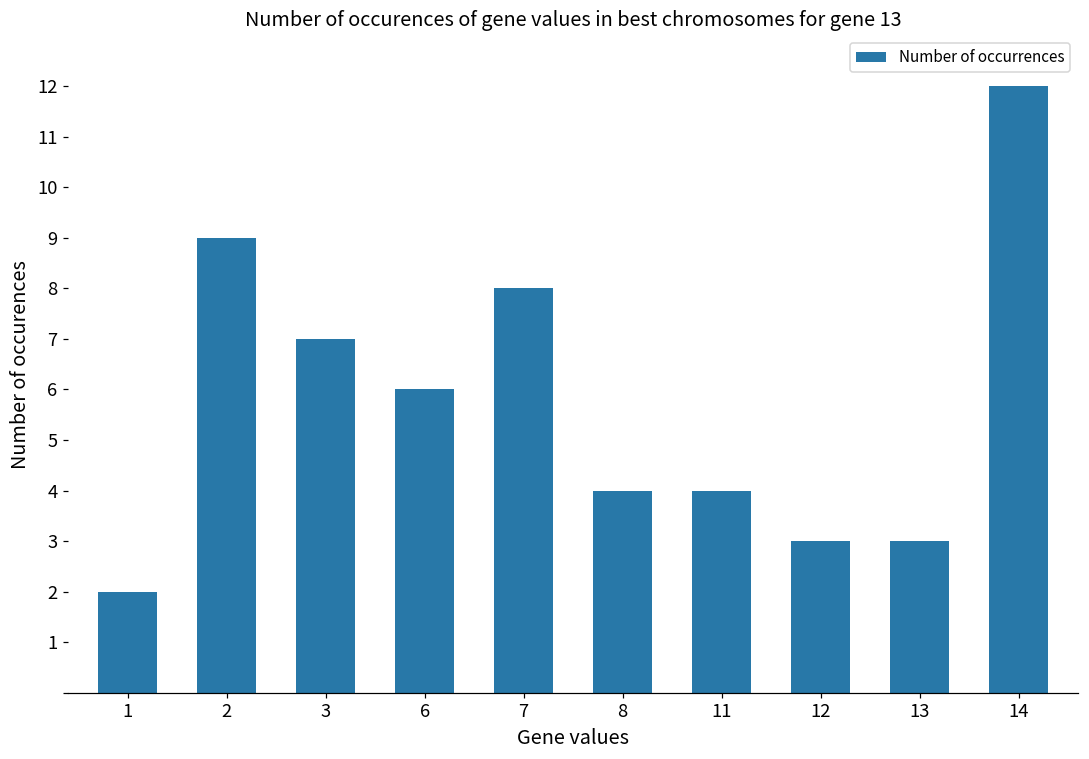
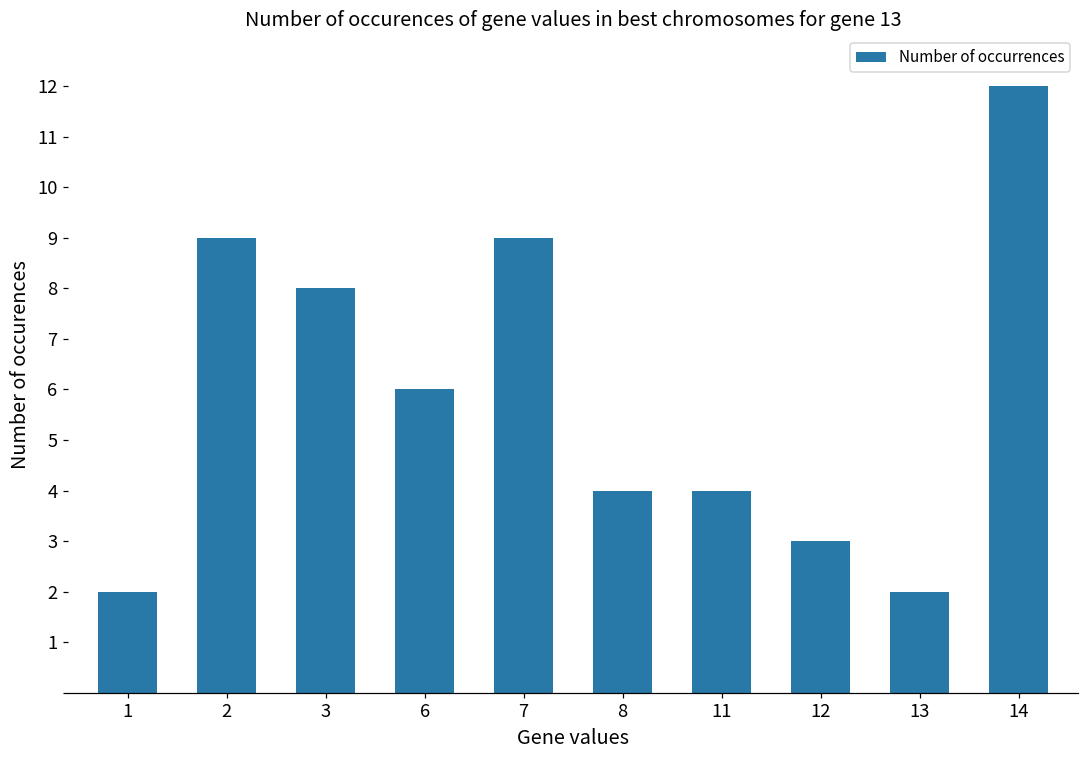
3: 7 -> 8
7: 8 -> 9
13: 3 -> 2
